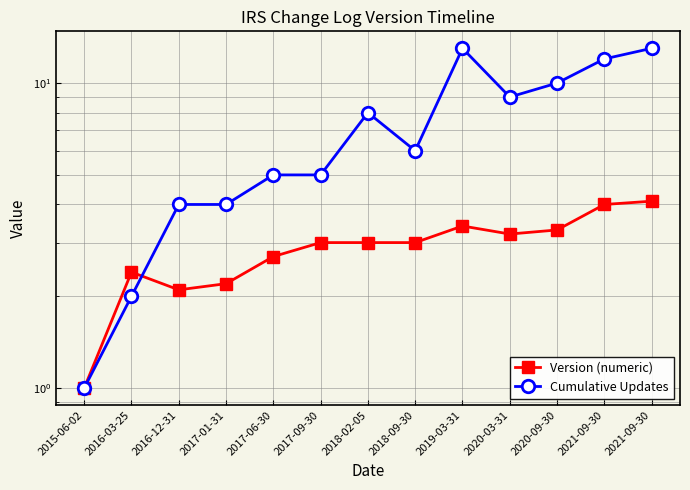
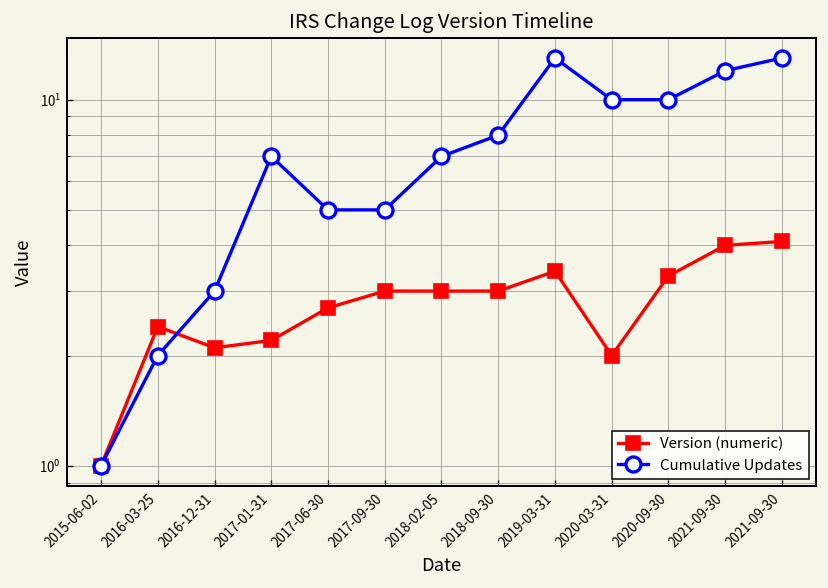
Cumulative Updates, 2016-12-31: 4 -> 3
Cumulative Updates, 2017-01-31: 4 -> 7
Cumulative Updates, 2018-02-05: 8 -> 7
Cumulative Updates, 2018-09-30: 6 -> 8
Version (numeric), 2020-03-31: 3.2 -> 2.0
Cumulative Updates, 2020-03-31: 9 -> 10
